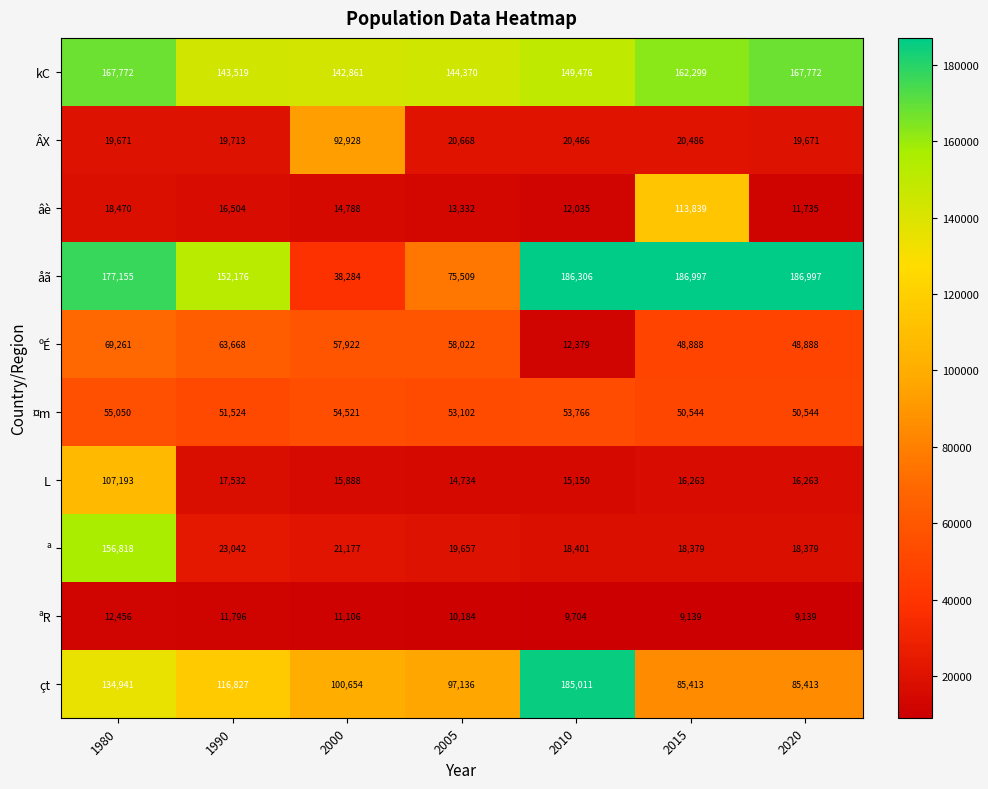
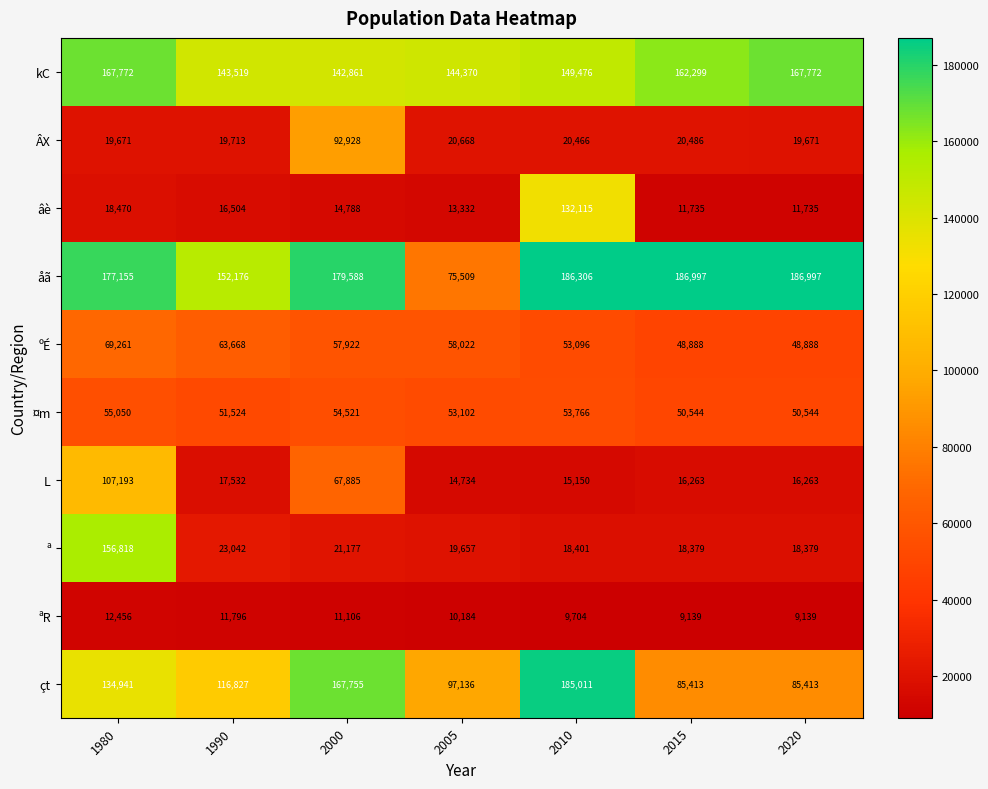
âè, 2010: 12,035 -> 132,115
âè, 2015: 113,839 -> 11,735
åã, 2000: 38,284 -> 179,588
ºÉ, 2010: 12,379 -> 53,096
L, 2000: 15,888 -> 67,885
çt, 2000: 100,654 -> 167,755
